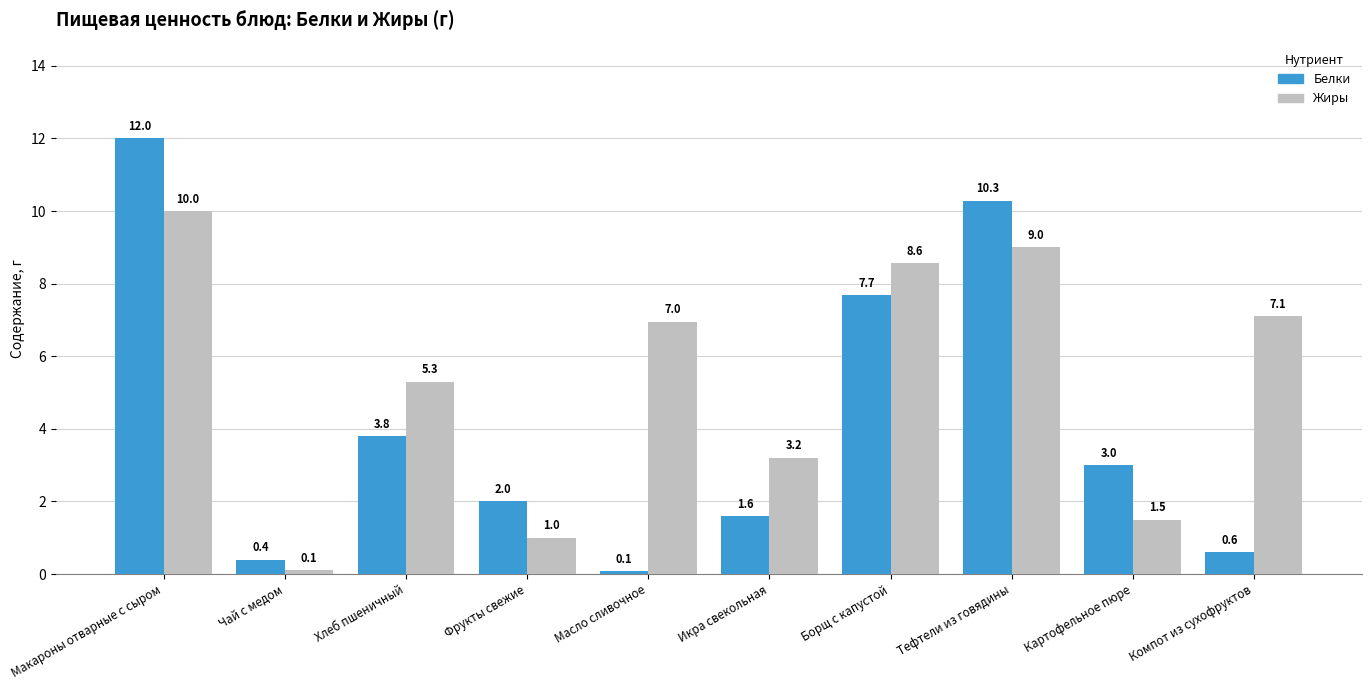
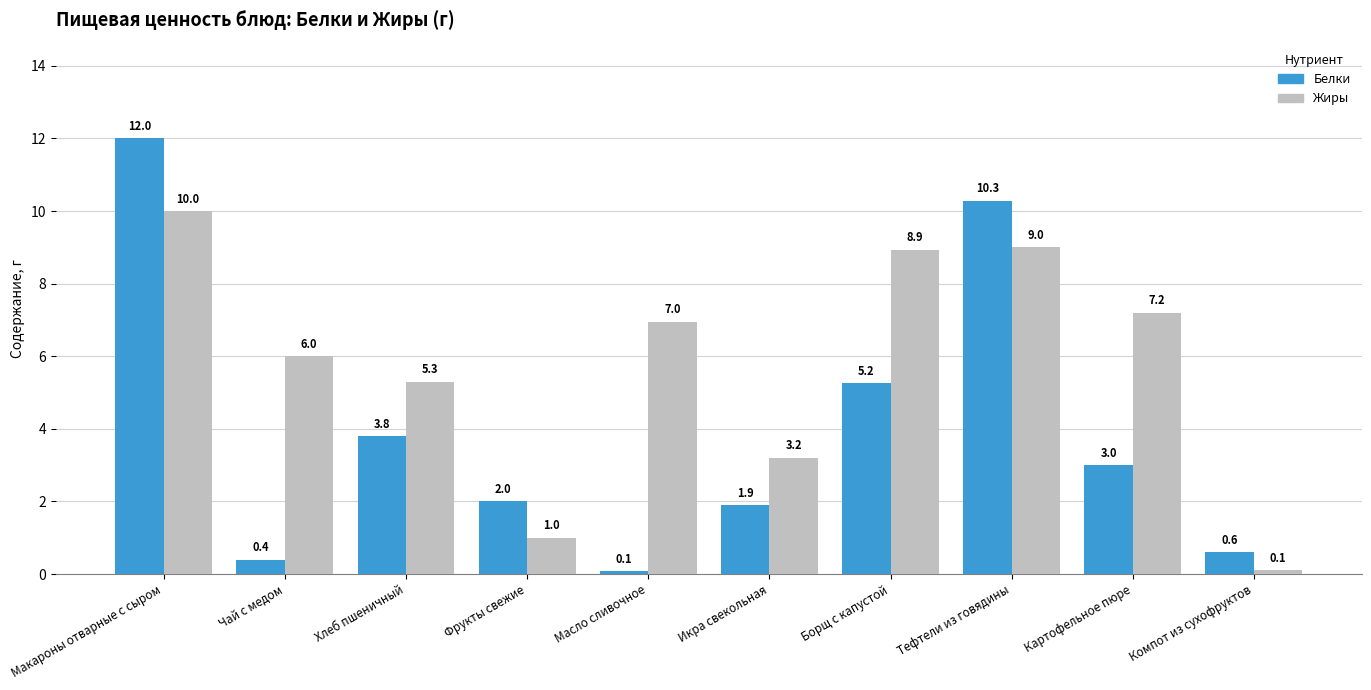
Жиры, Чай с медом: 0.1 -> 6.0
Белки, Икра свекольная: 1.6 -> 1.9
Белки, Борщ с капустой: 7.7 -> 5.2
Жиры, Борщ с капустой: 8.6 -> 8.9
Жиры, Картофельное пюре: 1.5 -> 7.2
Жиры, Компот из сухофруктов: 7.1 -> 0.1
